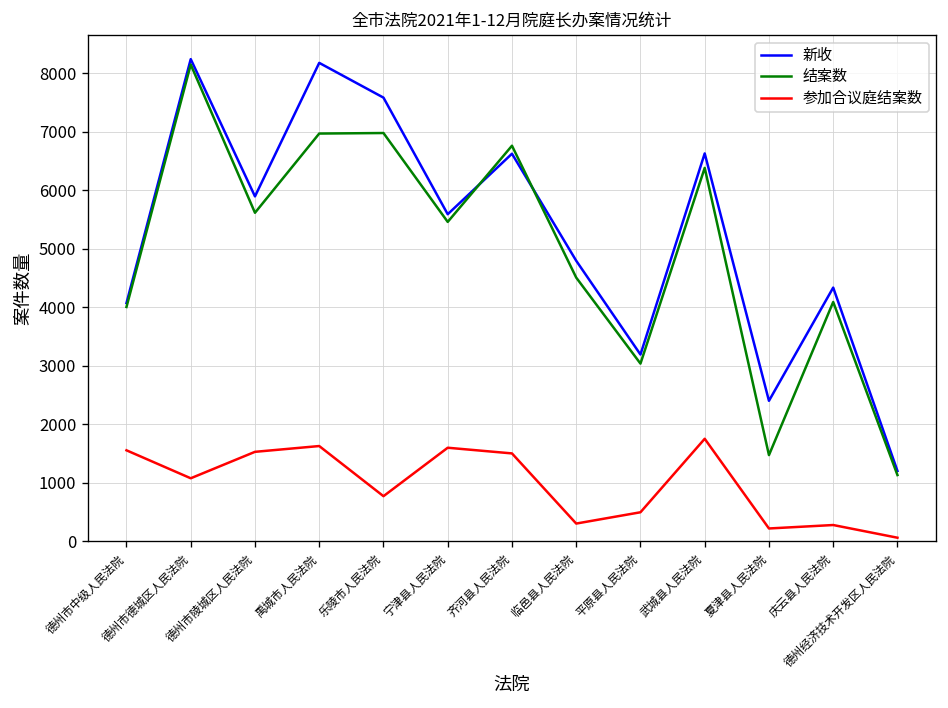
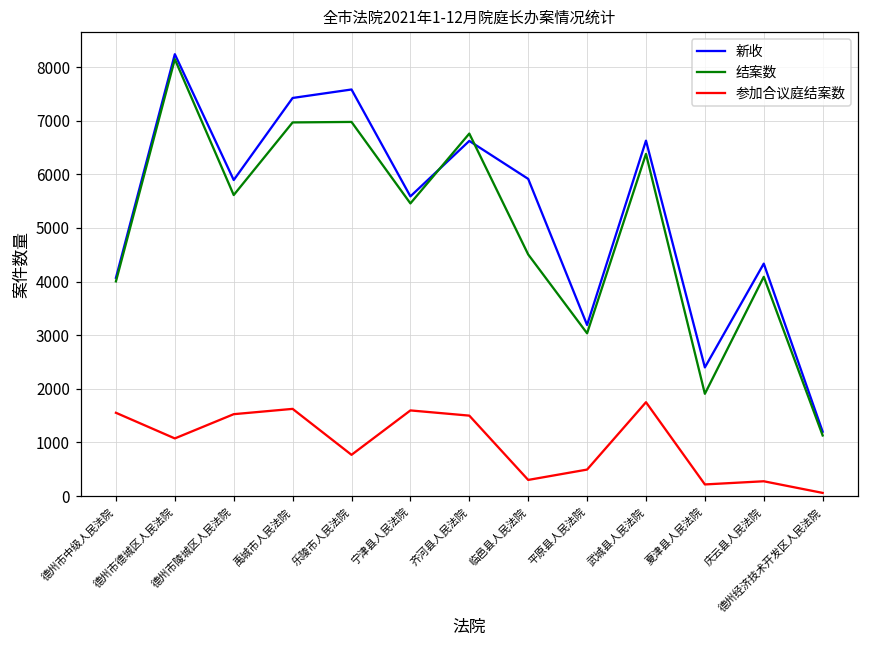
新收, 禹城市人民法院: 8200 -> 7400
新收, 临邑县人民法院: 4800 -> 5900
结案数, 夏津县人民法院: 1500 -> 1900
